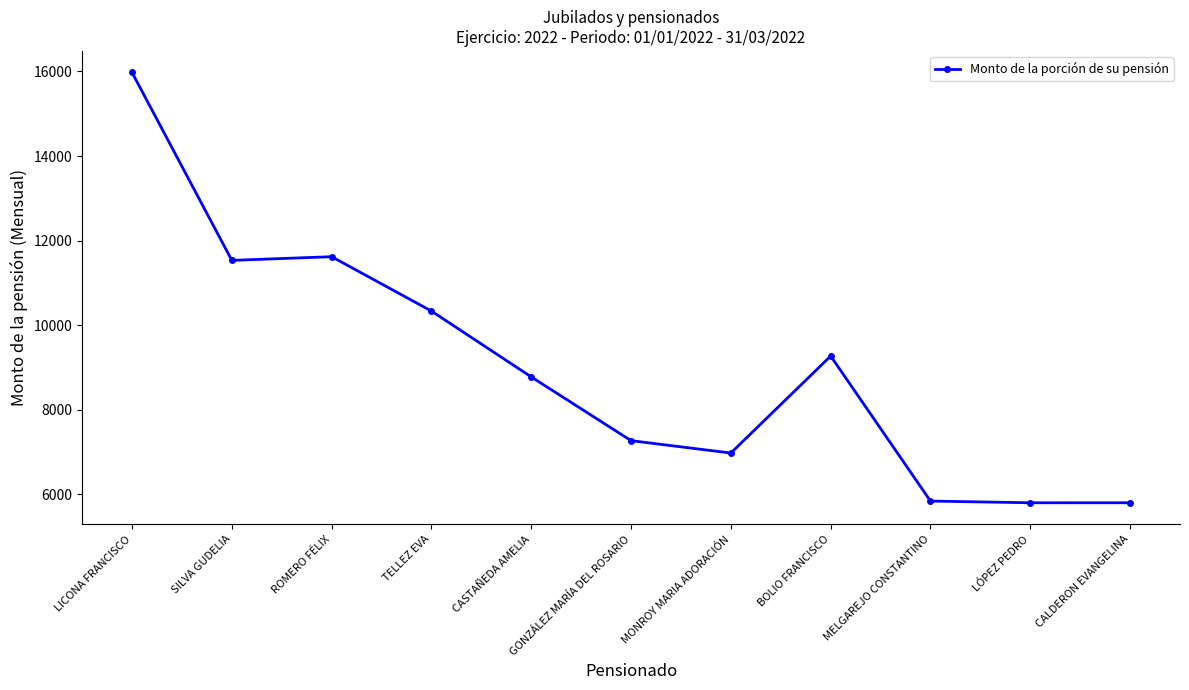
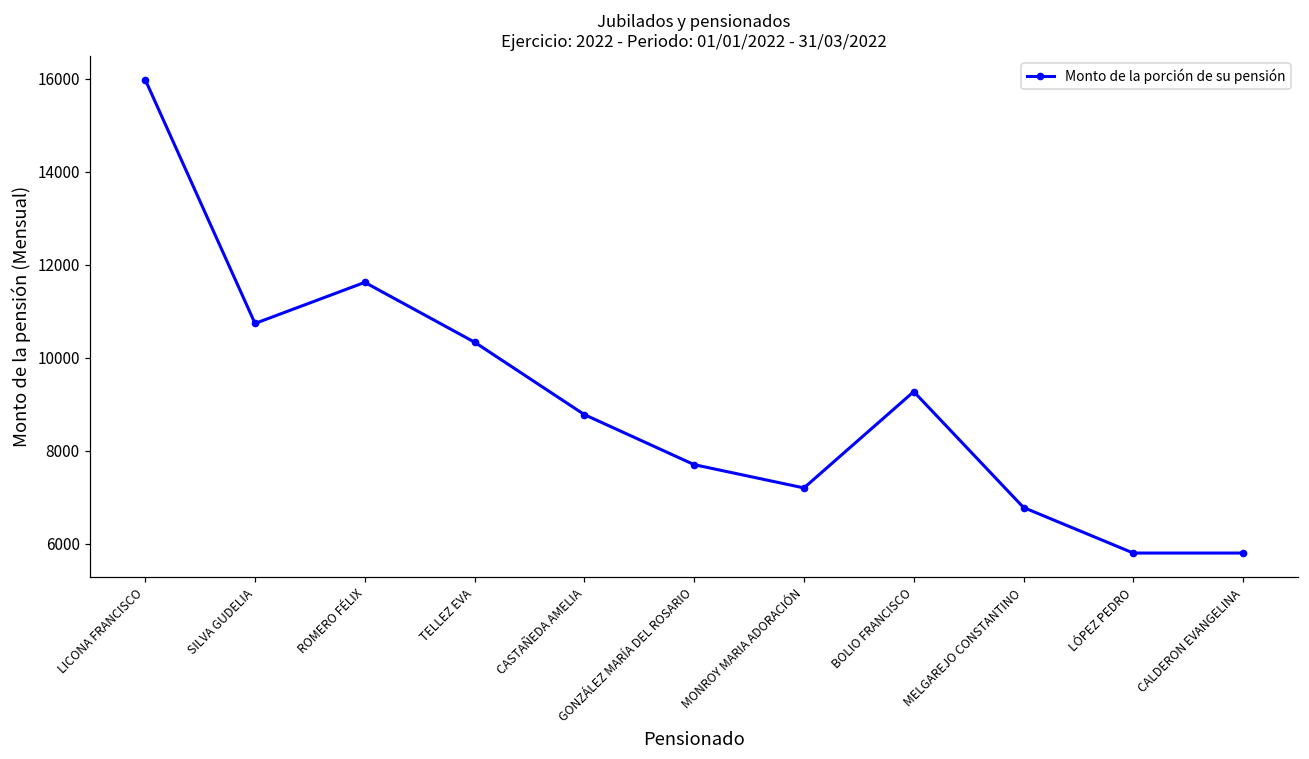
SILVA GUDELIA: 11500 -> 10700
GONZÁLEZ MARÍA DEL ROSARIO: 7300 -> 7700
MONROY MARIA ADORACIÓN: 7000 -> 7200
MELGAREJO CONSTANTINO: 5800 -> 6800
